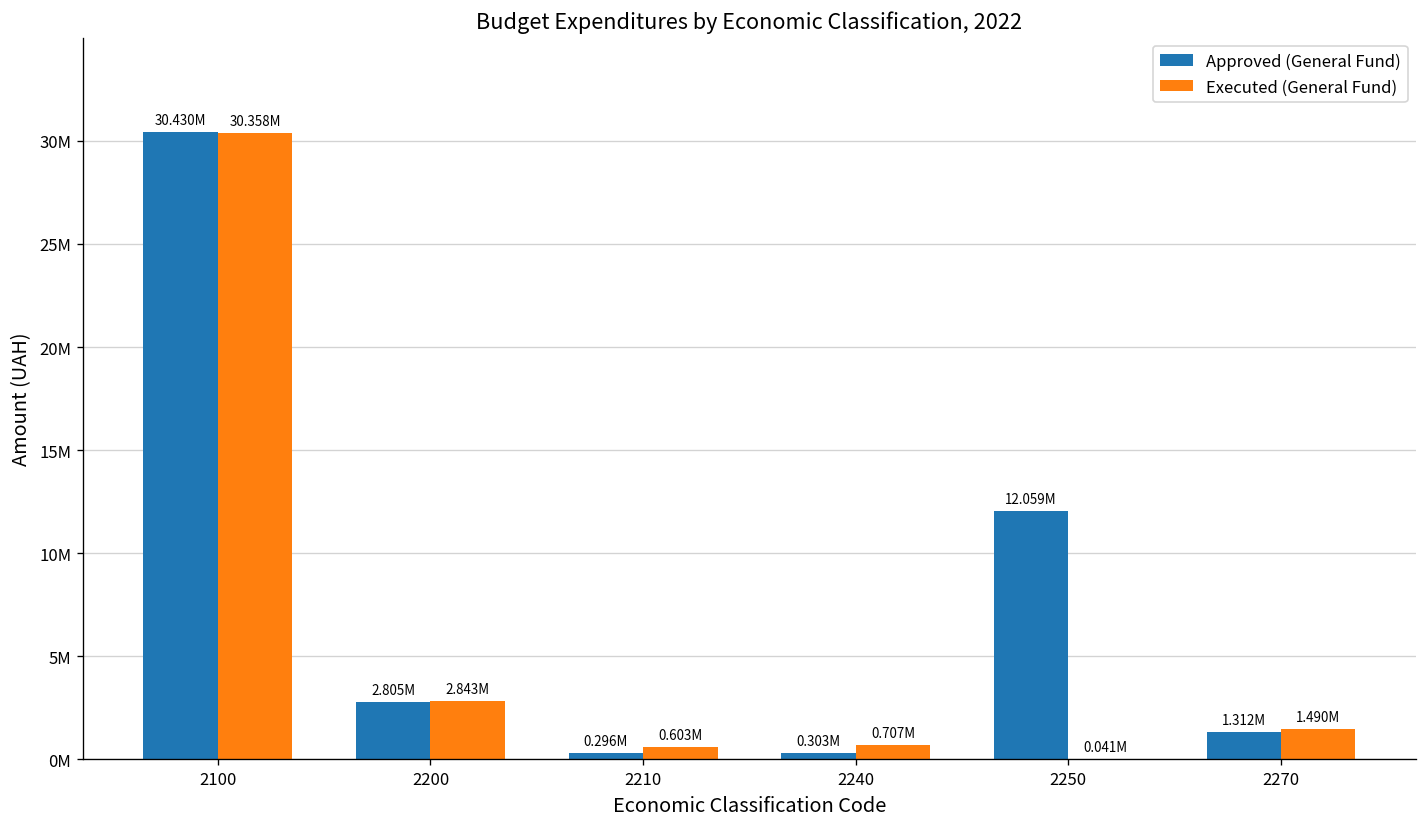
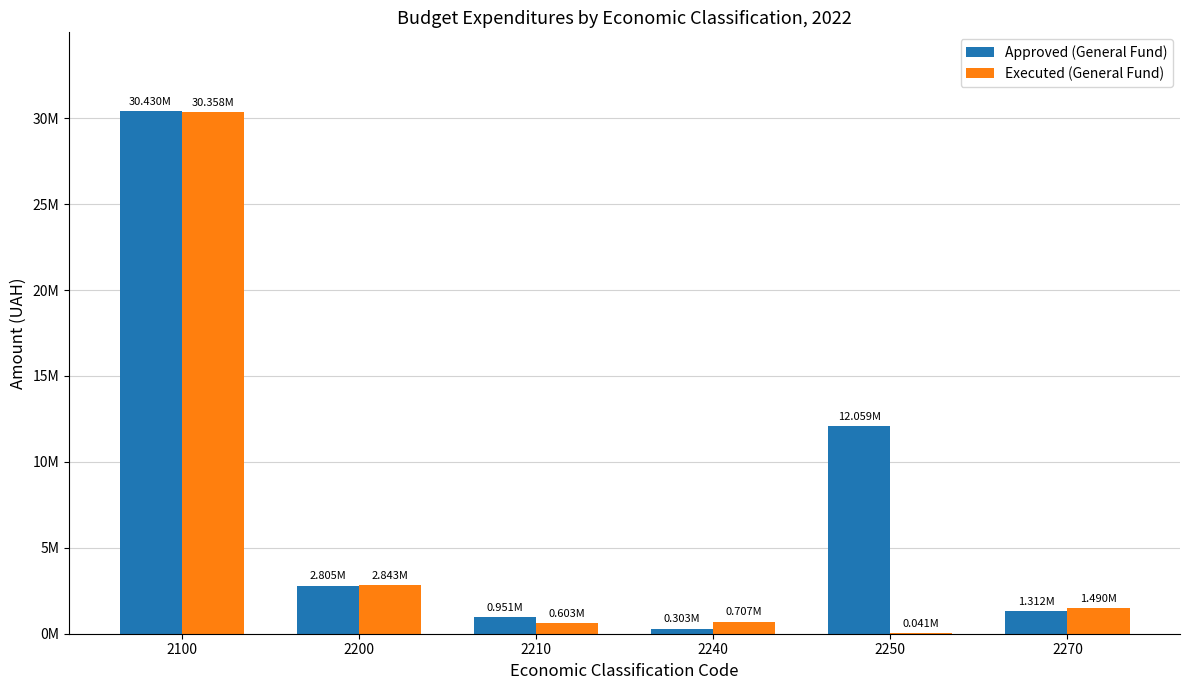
Approved (General Fund), 2210: 0.296M -> 0.951M
